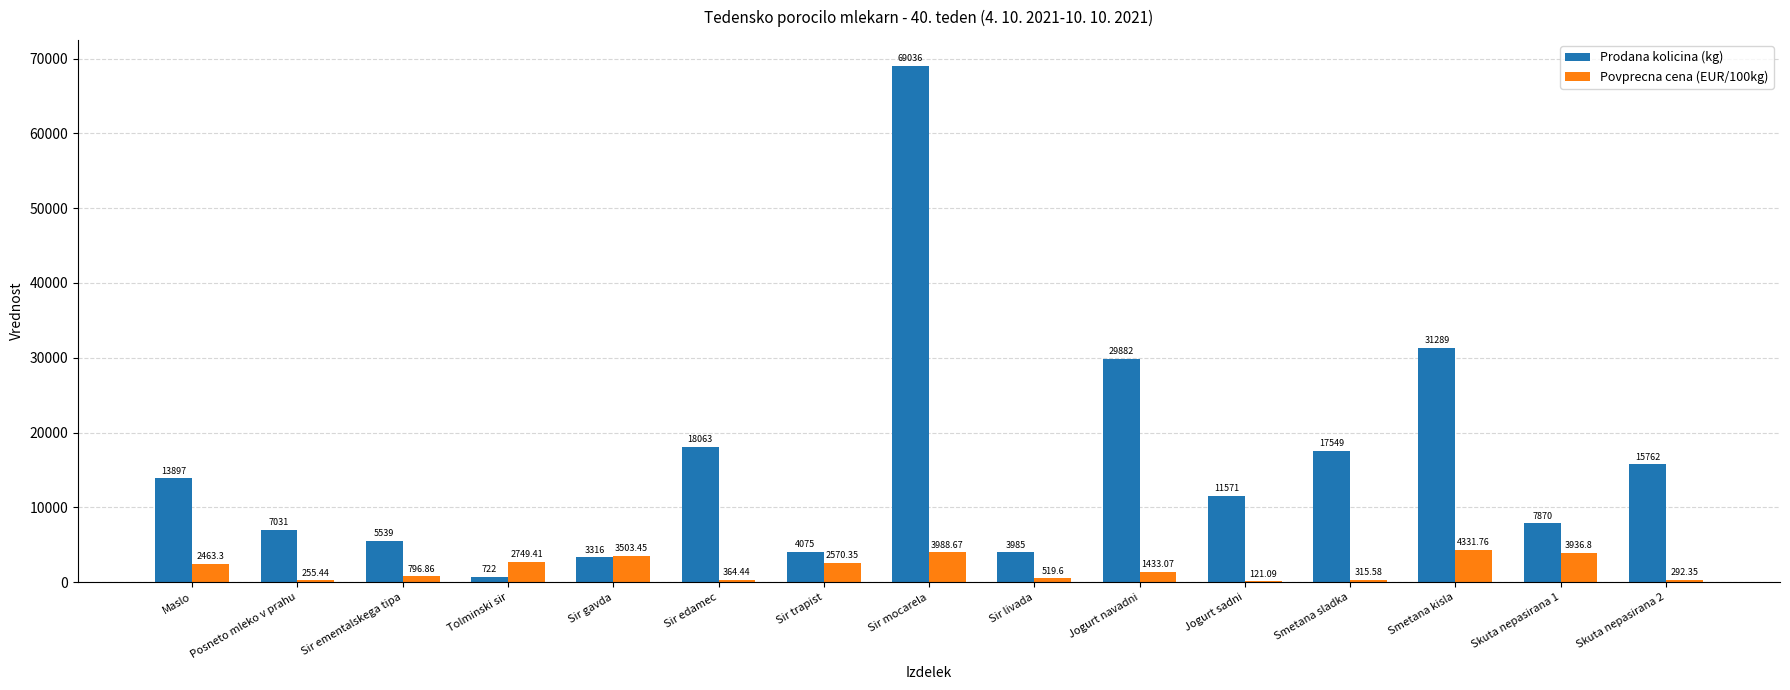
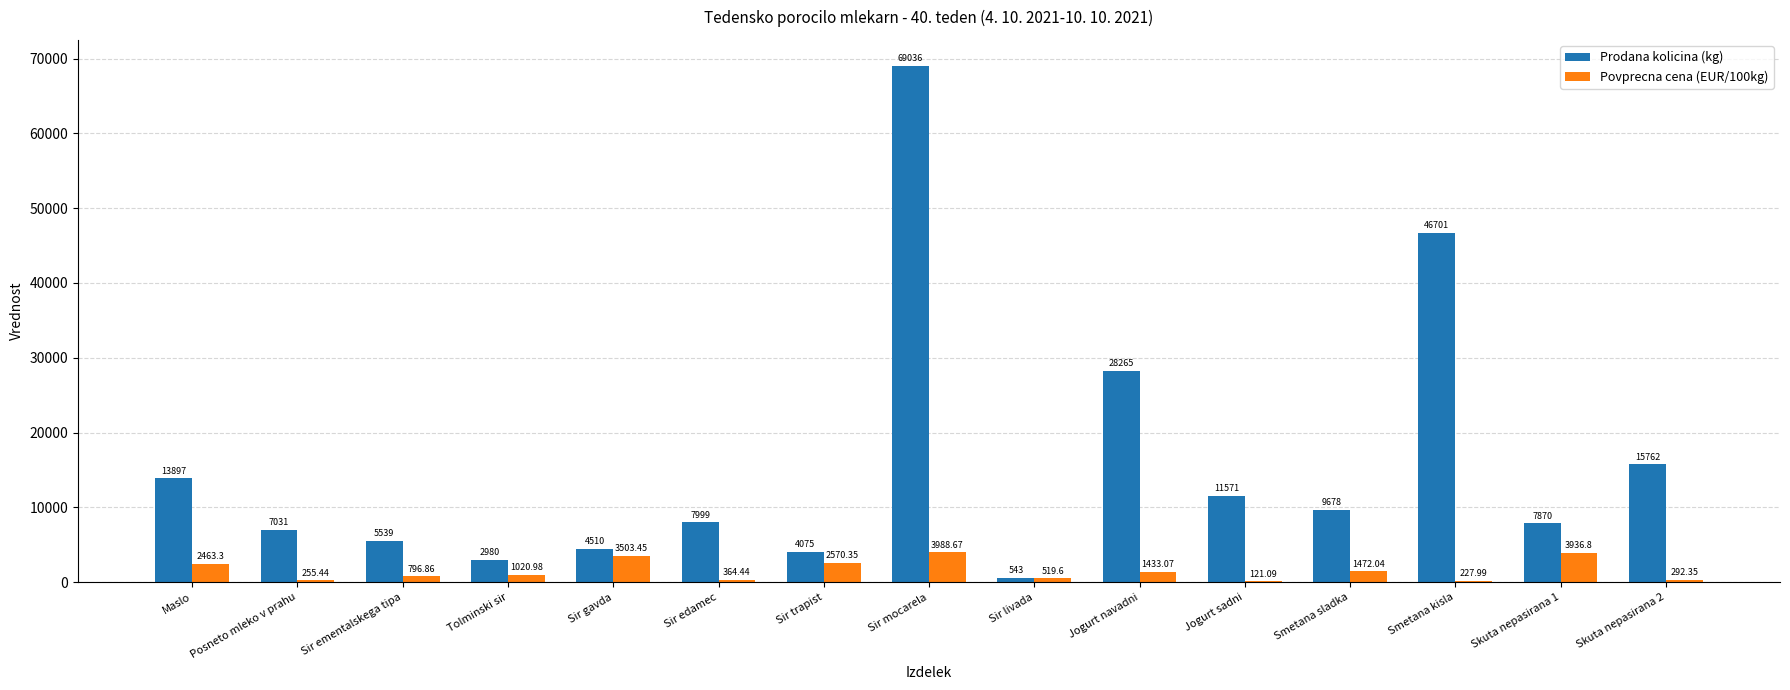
Prodana kolicina (kg), Tolminski sir: 722 -> 2980
Povprecna cena (EUR/100kg), Tolminski sir: 2749.41 -> 1020.98
Prodana kolicina (kg), Sir gavda: 3316 -> 4510
Prodana kolicina (kg), Sir edamec: 18063 -> 7999
Prodana kolicina (kg), Sir livada: 3985 -> 543
Prodana kolicina (kg), Jogurt navadni: 29882 -> 28265
Prodana kolicina (kg), Smetana sladka: 17549 -> 9678
Povprecna cena (EUR/100kg), Smetana sladka: 315.58 -> 1472.04
Prodana kolicina (kg), Smetana kisla: 31289 -> 46701
Povprecna cena (EUR/100kg), Smetana kisla: 4331.76 -> 227.99
